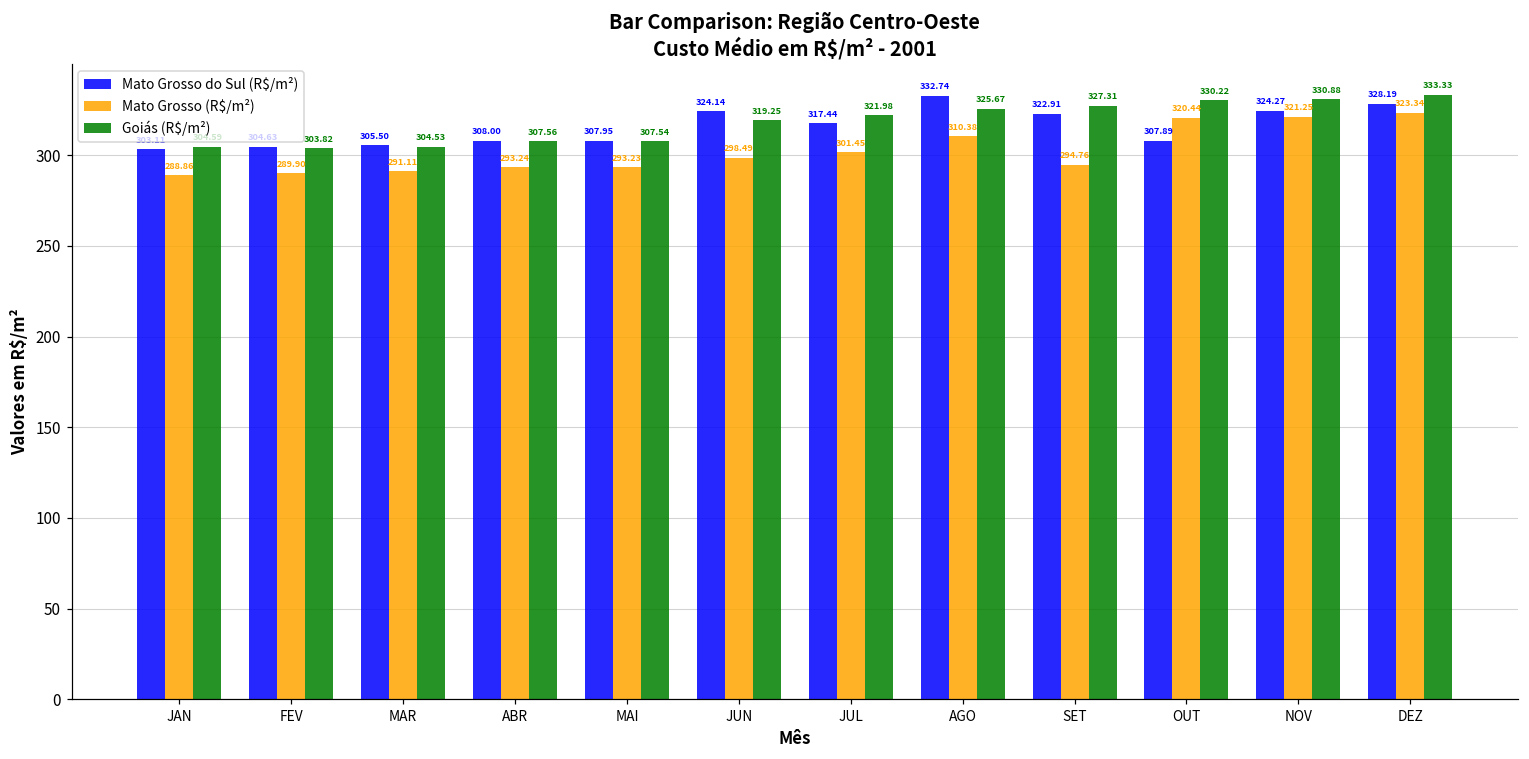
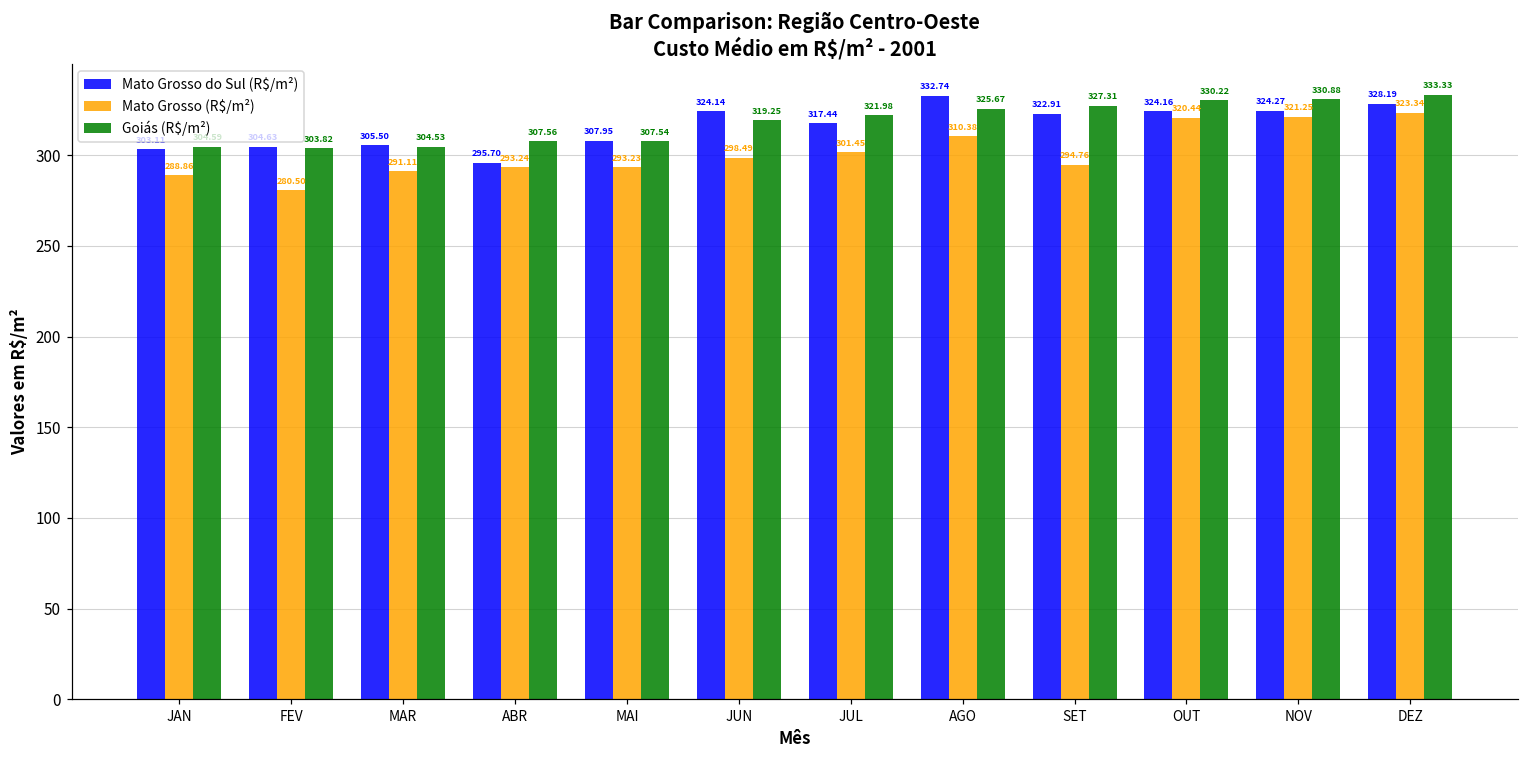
Mato Grosso (R$/m²), FEV: 289.90 -> 280.50
Mato Grosso do Sul (R$/m²), ABR: 308.00 -> 295.70
Mato Grosso do Sul (R$/m²), OUT: 307.89 -> 324.16
